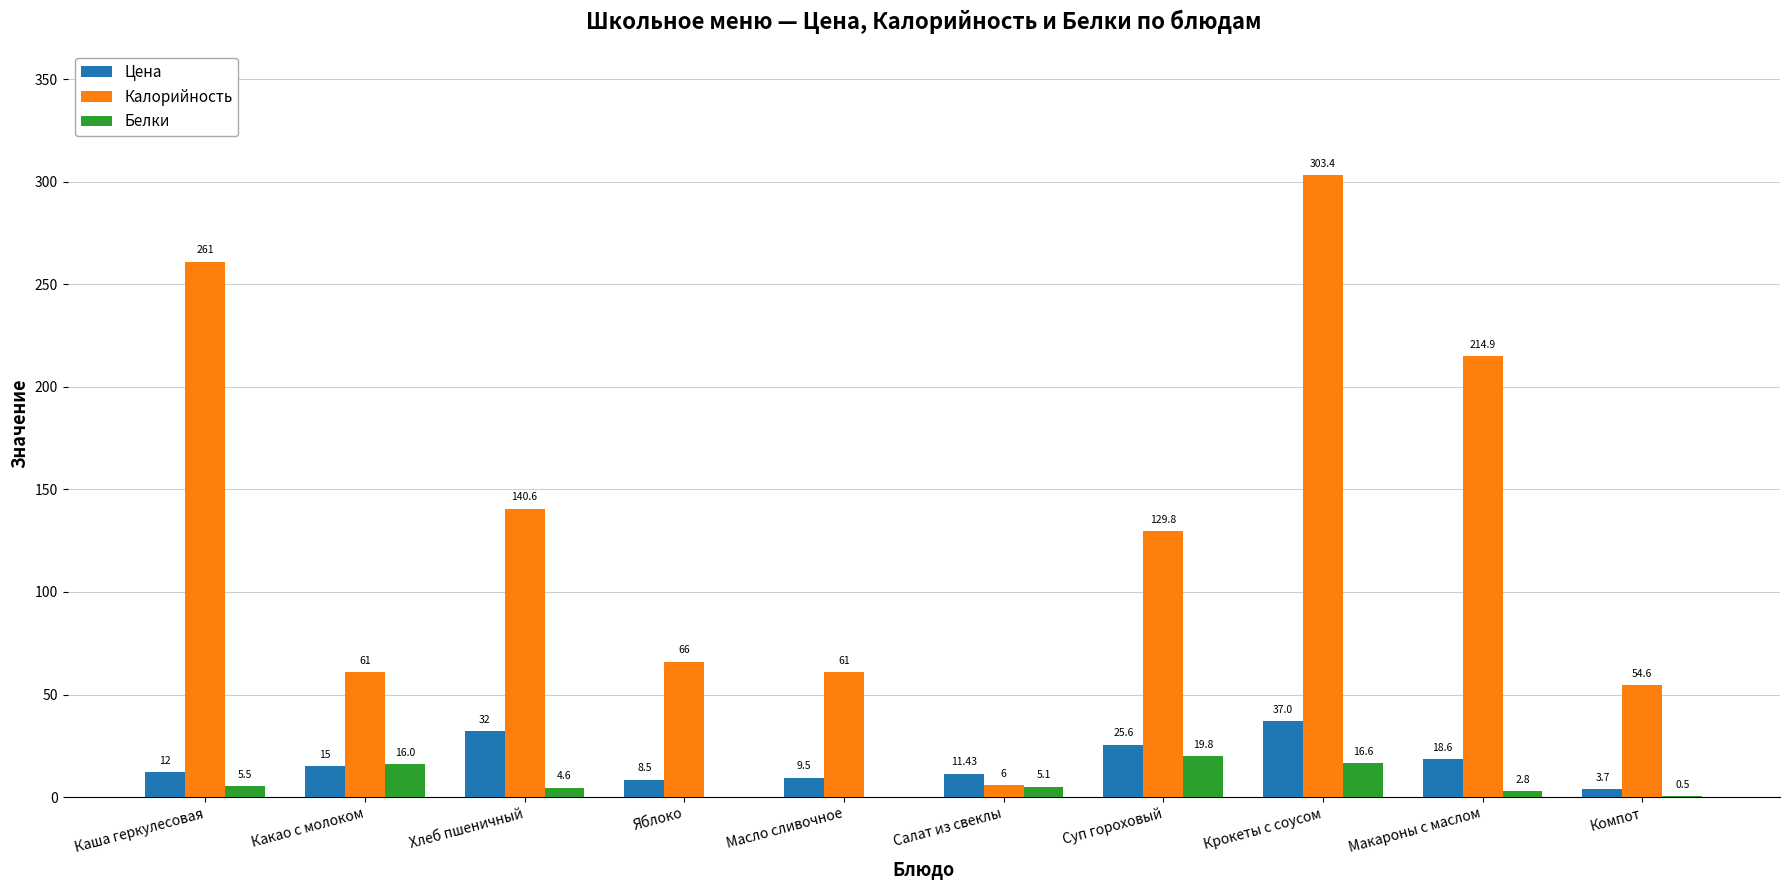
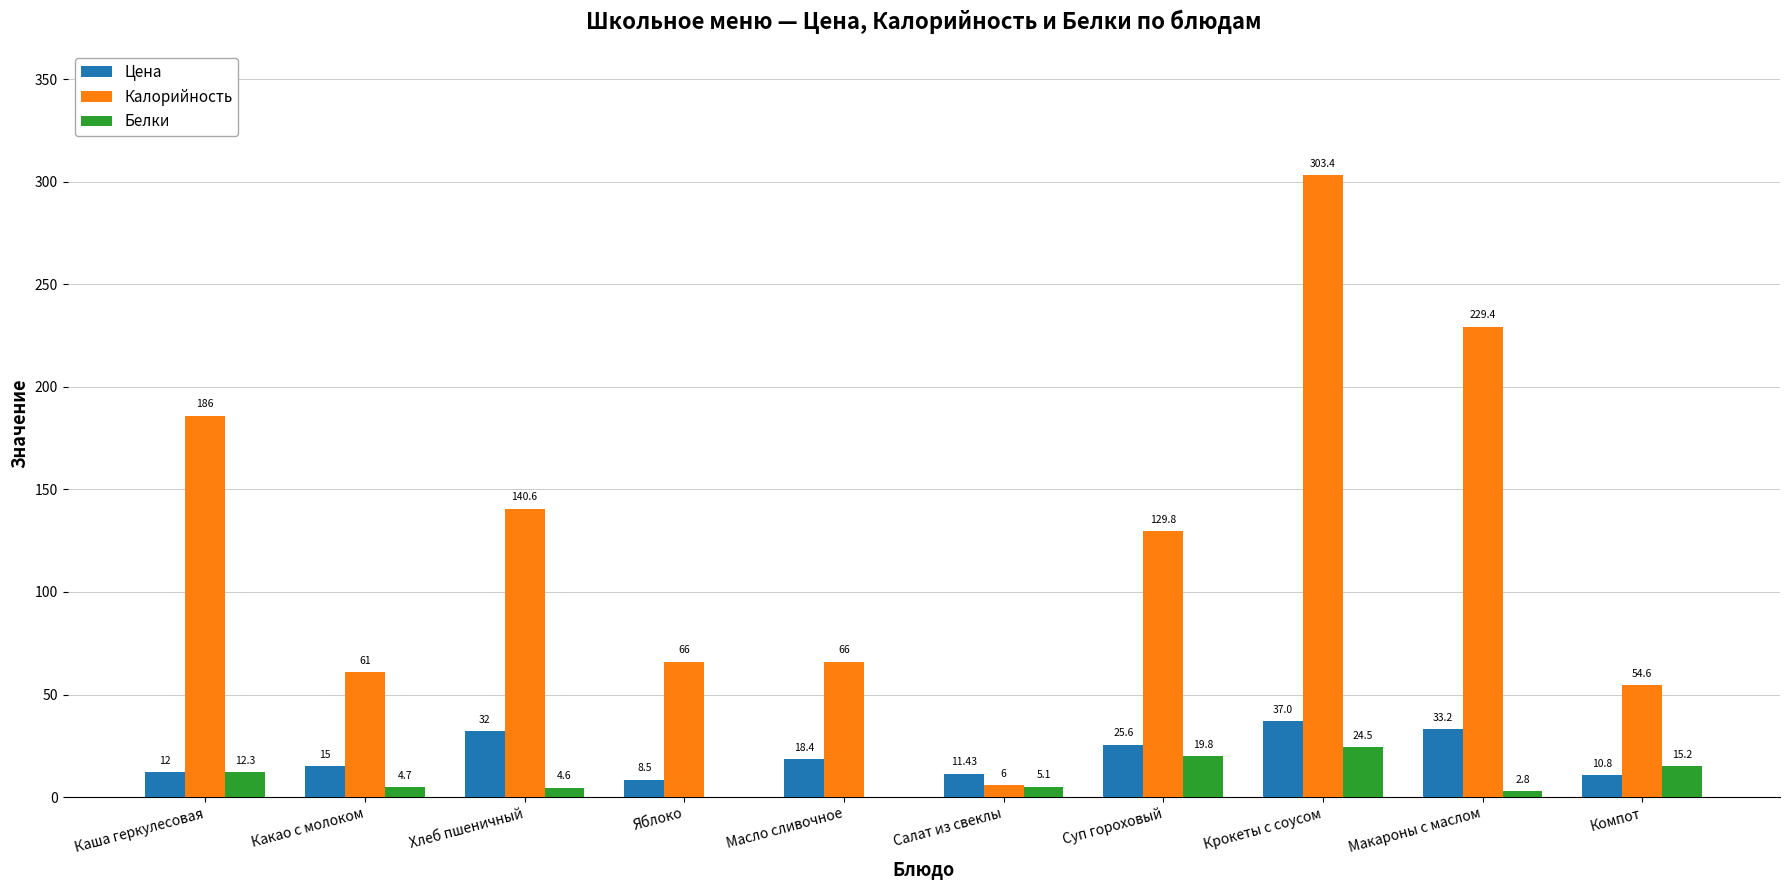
Калорийность, Каша геркулесовая: 261 -> 186
Белки, Каша геркулесовая: 5.5 -> 12.3
Белки, Какао с молоком: 16.0 -> 4.7
Цена, Масло сливочное: 9.5 -> 18.4
Калорийность, Масло сливочное: 61 -> 66
Белки, Крокеты с соусом: 16.6 -> 24.5
Цена, Макароны с маслом: 18.6 -> 33.2
Калорийность, Макароны с маслом: 214.9 -> 229.4
Цена, Компот: 3.7 -> 10.8
Белки, Компот: 0.5 -> 15.2
